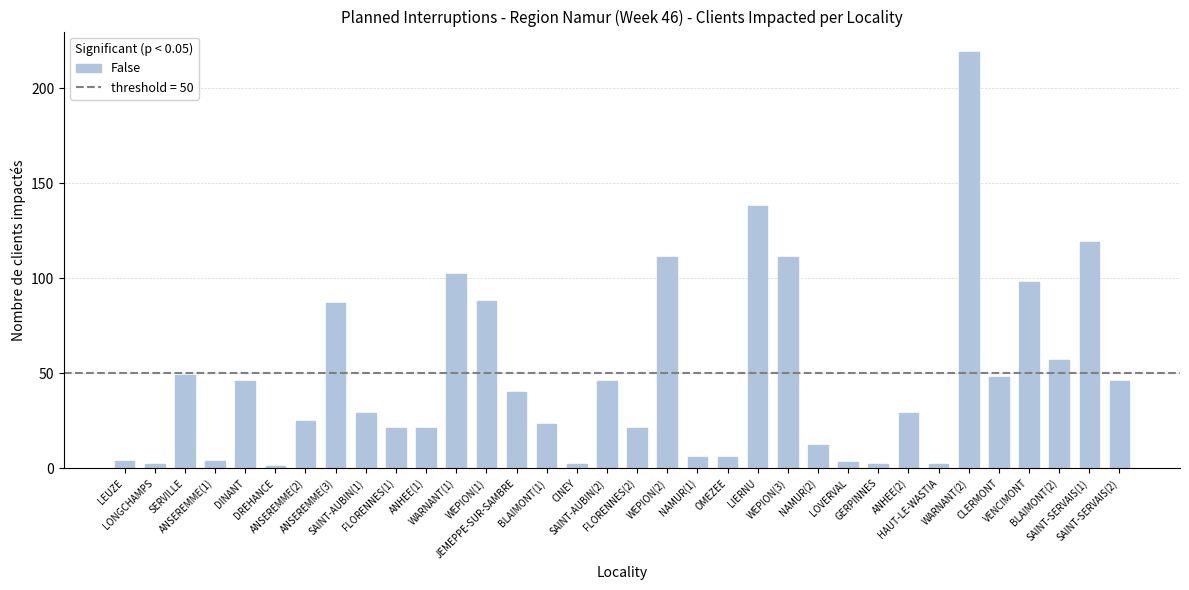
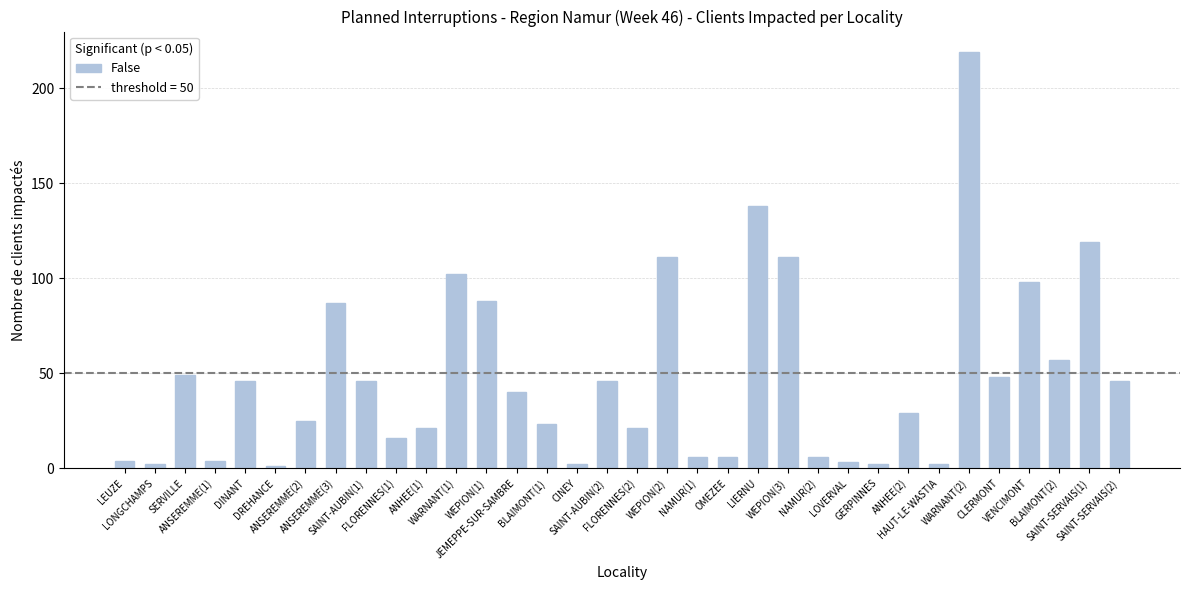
SAINT-AUBIN(1): 29 -> 46
FLORENNES(1): 21 -> 16
NAMUR(2): 12 -> 6
